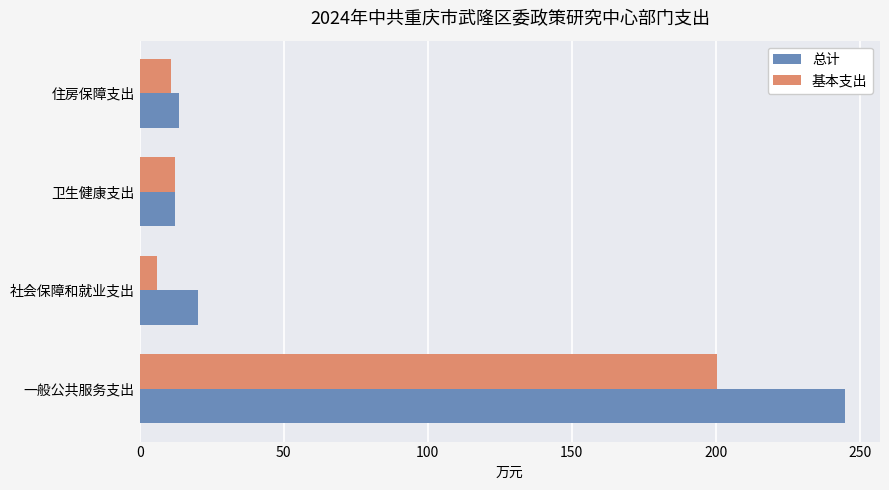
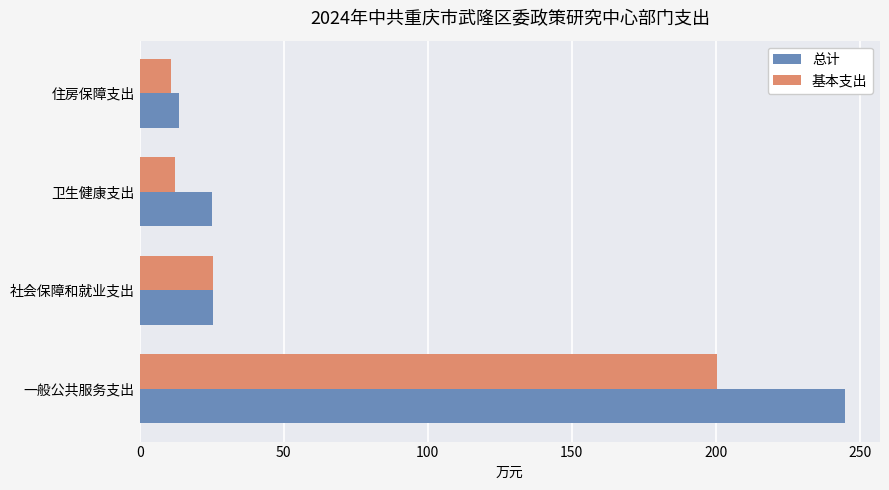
总计, 卫生健康支出: 12 -> 25
基本支出, 社会保障和就业支出: 6 -> 25
总计, 社会保障和就业支出: 20 -> 25
